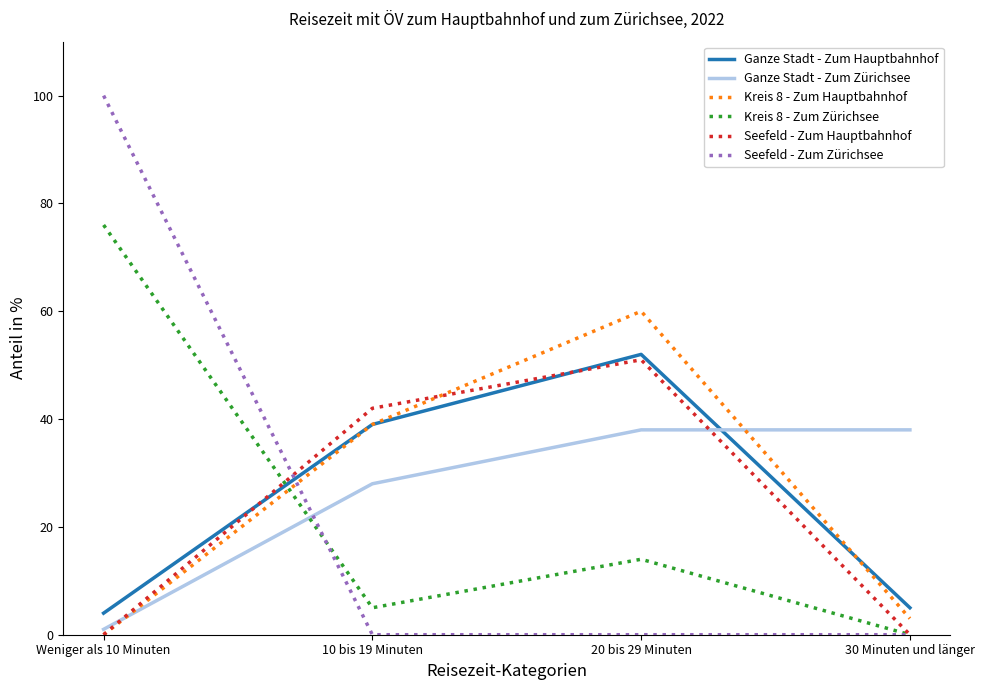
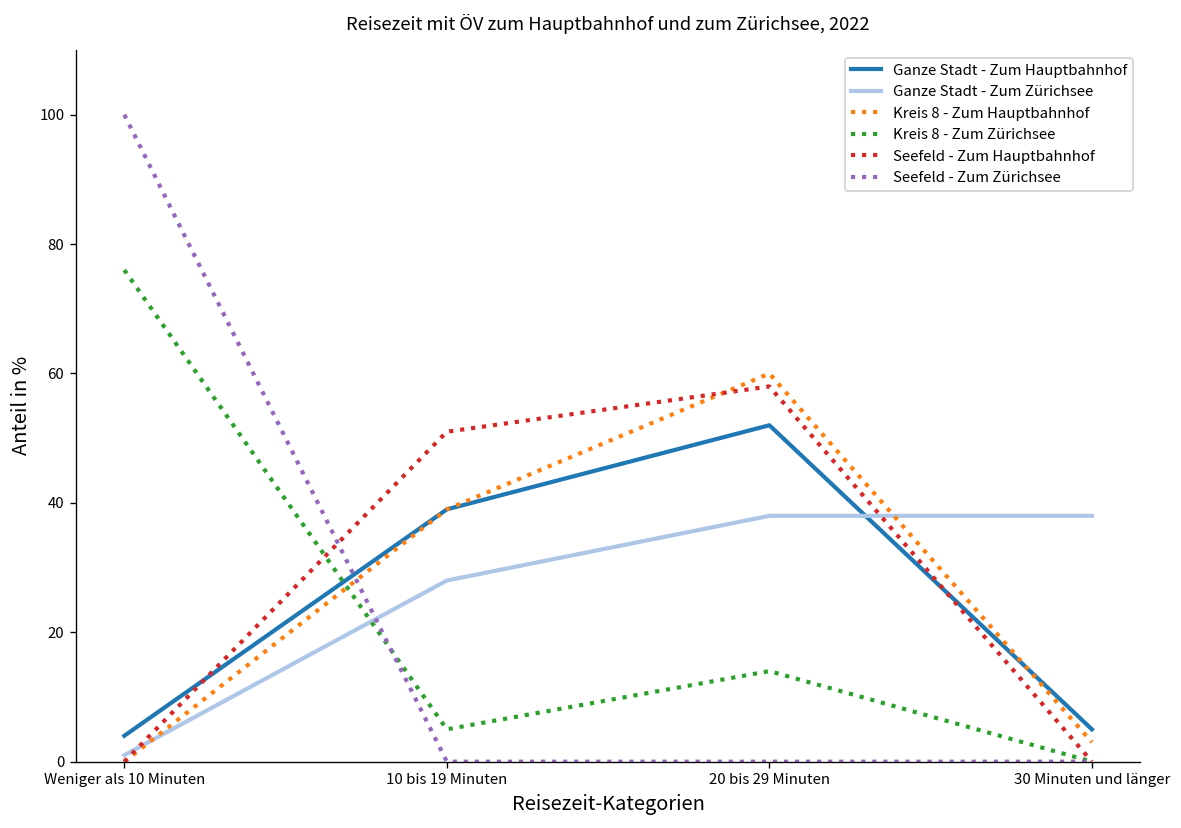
Seefeld - Zum Hauptbahnhof, 10 bis 19 Minuten: 42 -> 51
Seefeld - Zum Hauptbahnhof, 20 bis 29 Minuten: 51 -> 58
